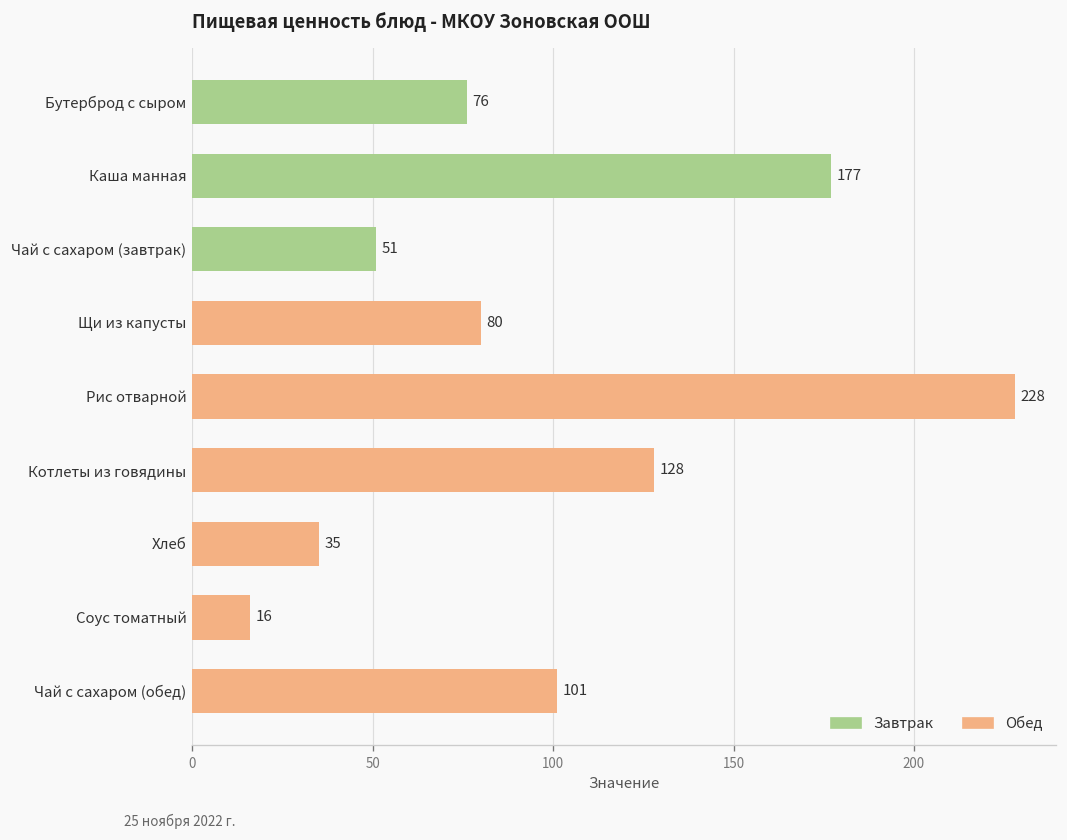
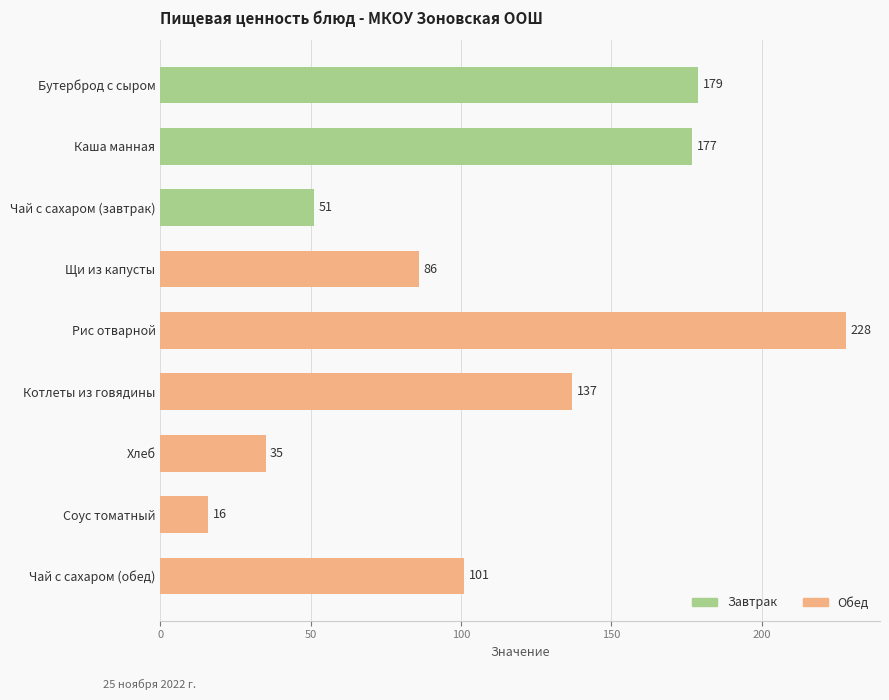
Бутерброд с сыром: 76 -> 179
Щи из капусты: 80 -> 86
Котлеты из говядины: 128 -> 137
